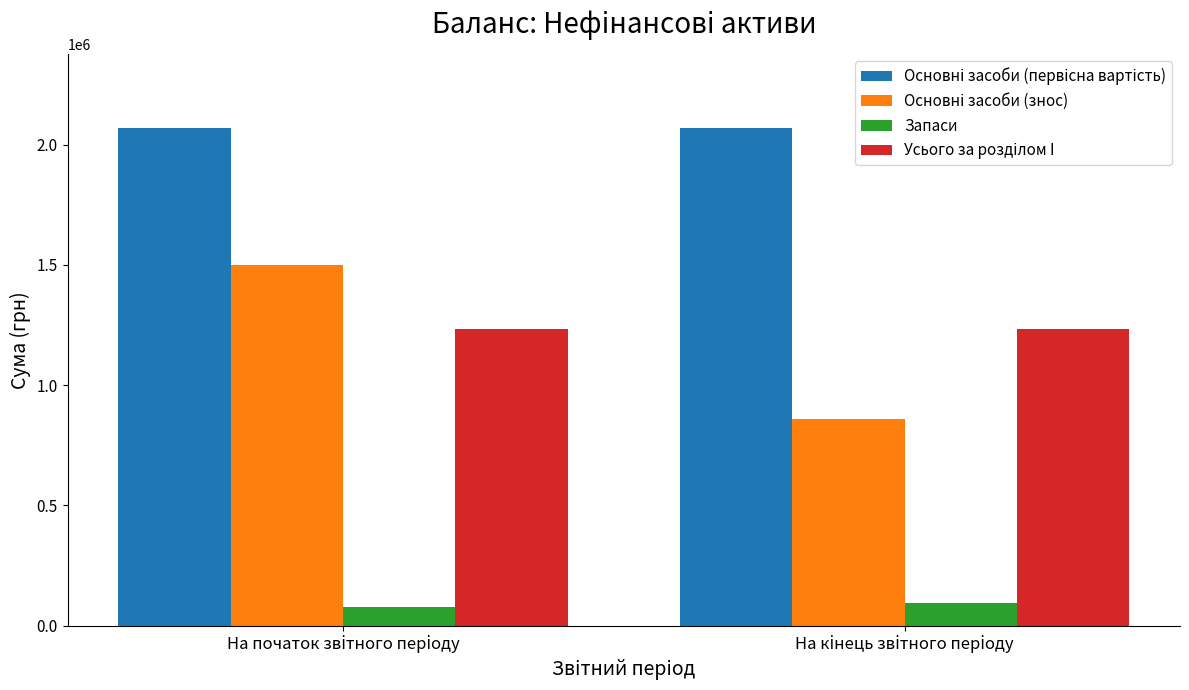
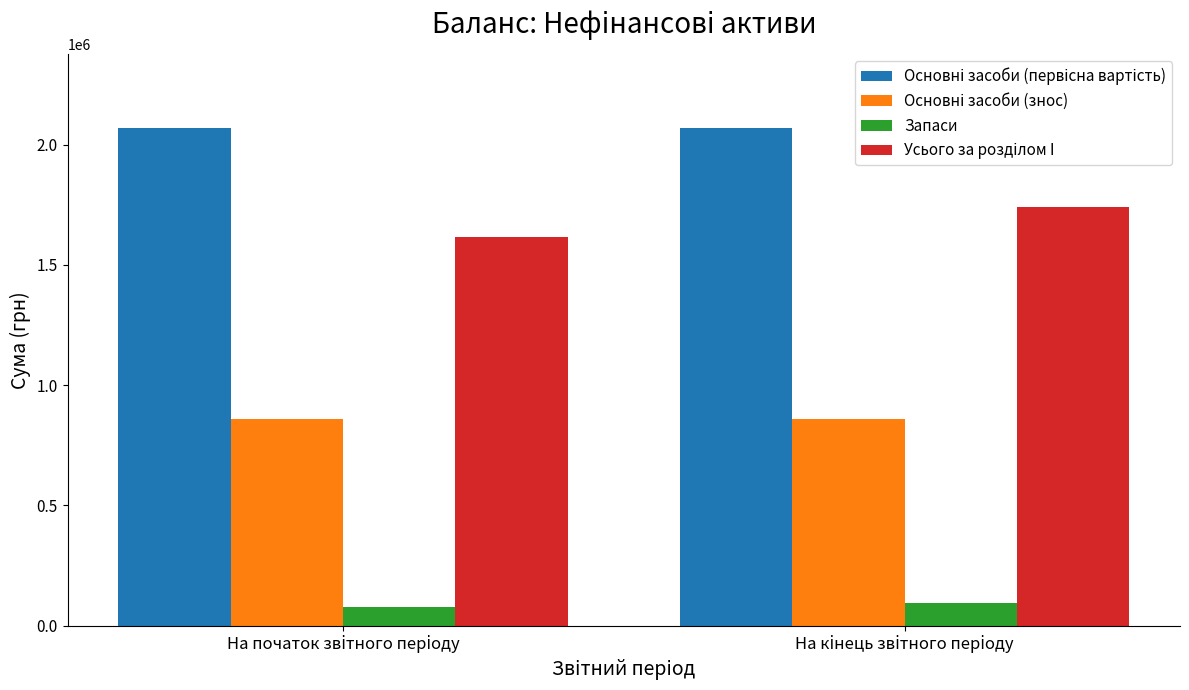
Основні засоби (знос), На початок звітного періоду: 1500000 -> 860000
Усього за розділом І, На початок звітного періоду: 1230000 -> 1620000
Усього за розділом І, На кінець звітного періоду: 1240000 -> 1740000
